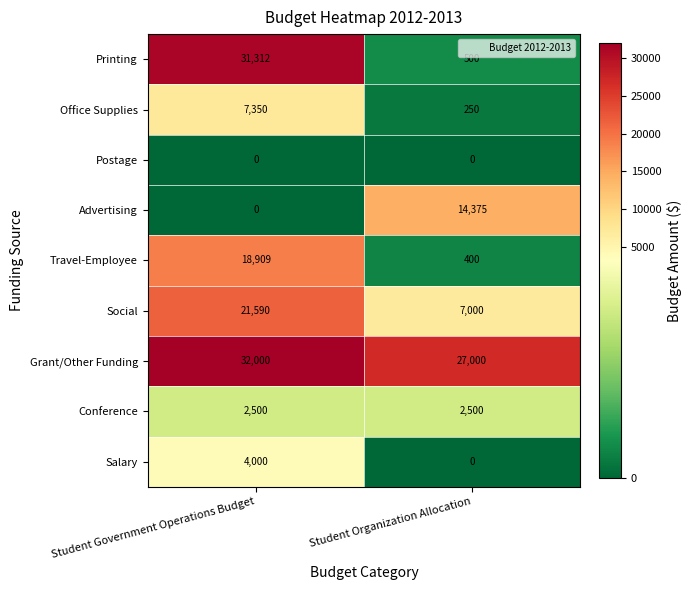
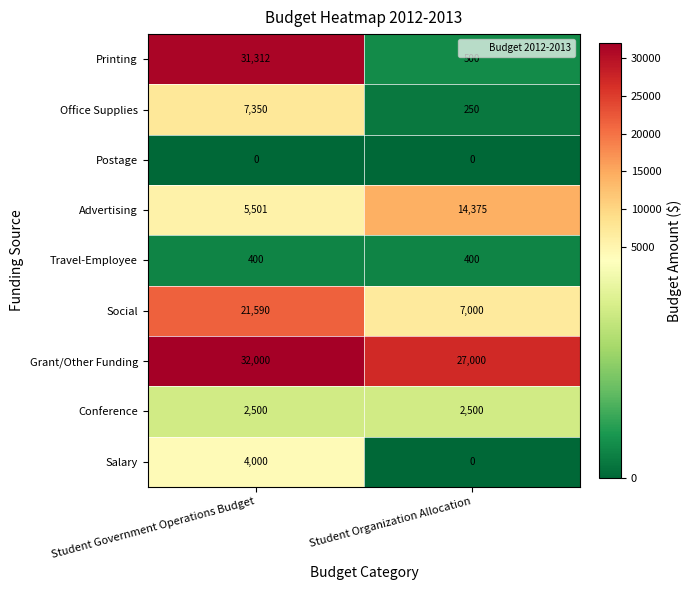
Advertising, Student Government Operations Budget: 0 -> 5,501
Travel-Employee, Student Government Operations Budget: 18,909 -> 400
